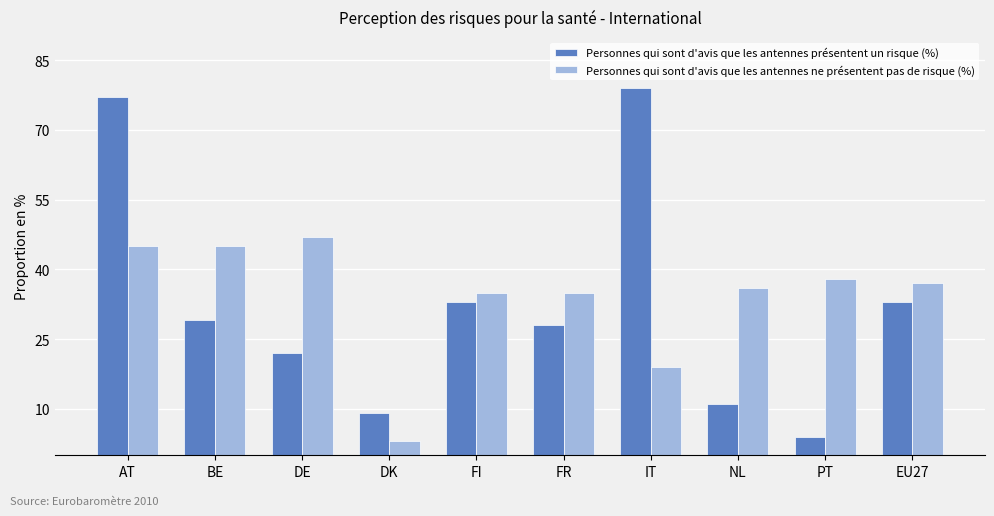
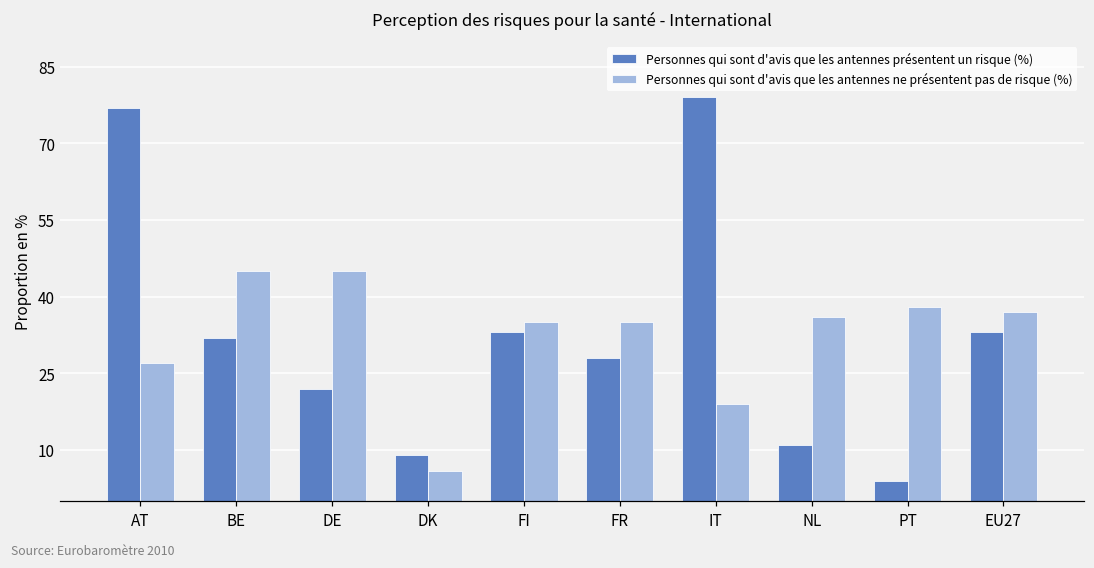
Personnes qui sont d'avis que les antennes ne présentent pas de risque (%), AT: 45 -> 27
Personnes qui sont d'avis que les antennes présentent un risque (%), BE: 29 -> 32
Personnes qui sont d'avis que les antennes ne présentent pas de risque (%), DE: 47 -> 45
Personnes qui sont d'avis que les antennes ne présentent pas de risque (%), DK: 3 -> 6
